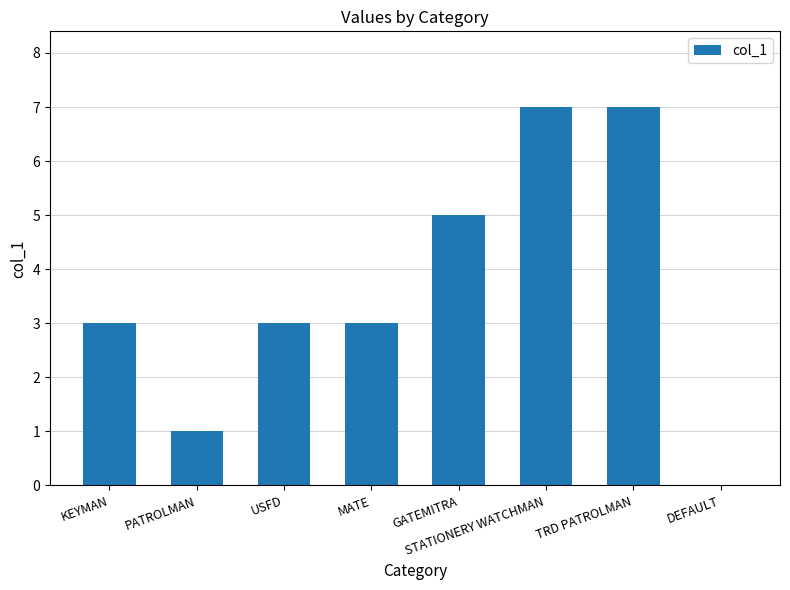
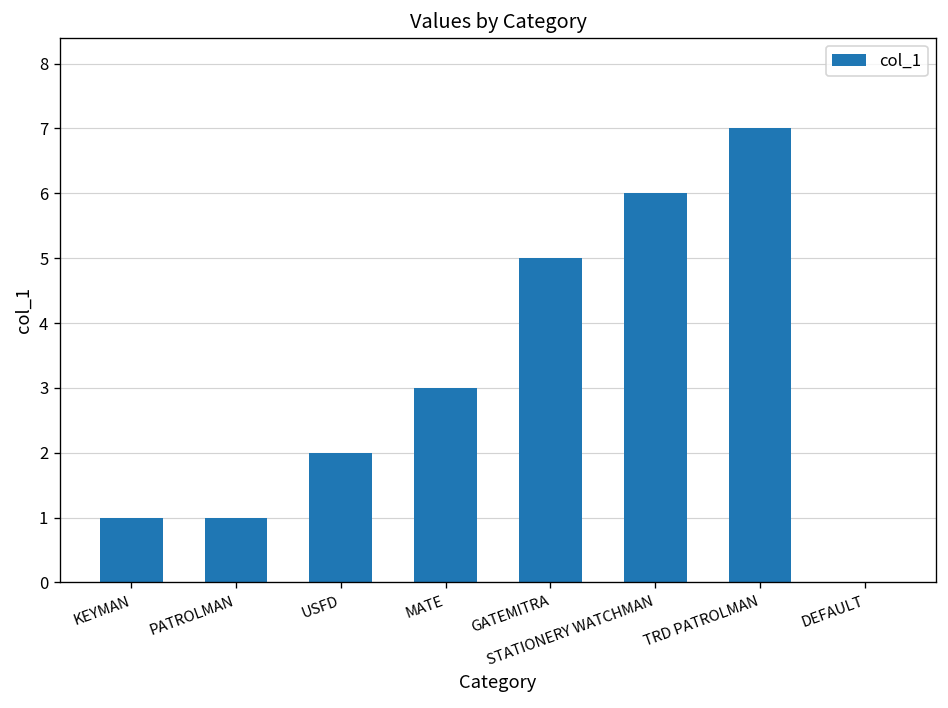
KEYMAN: 3 -> 1
USFD: 3 -> 2
STATIONERY WATCHMAN: 7 -> 6
